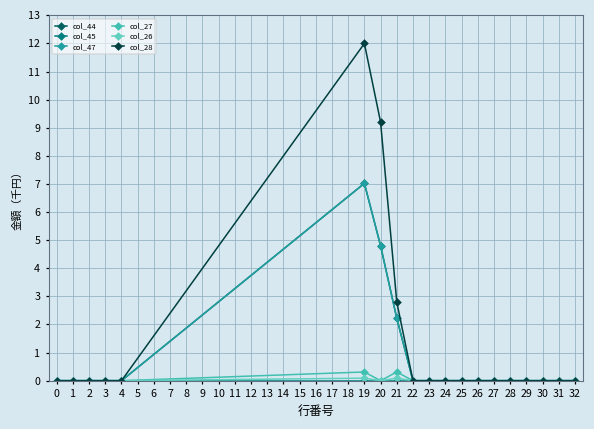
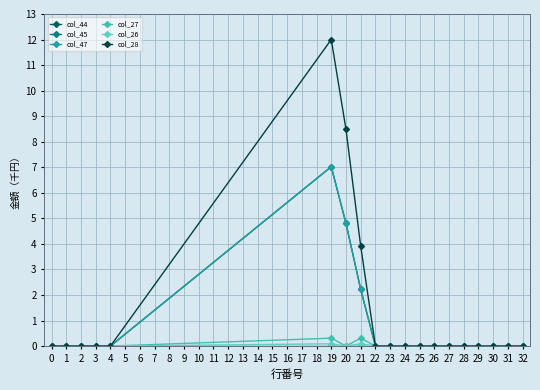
col_28, 20: 9.2 -> 8.5
col_28, 21: 2.8 -> 3.9
